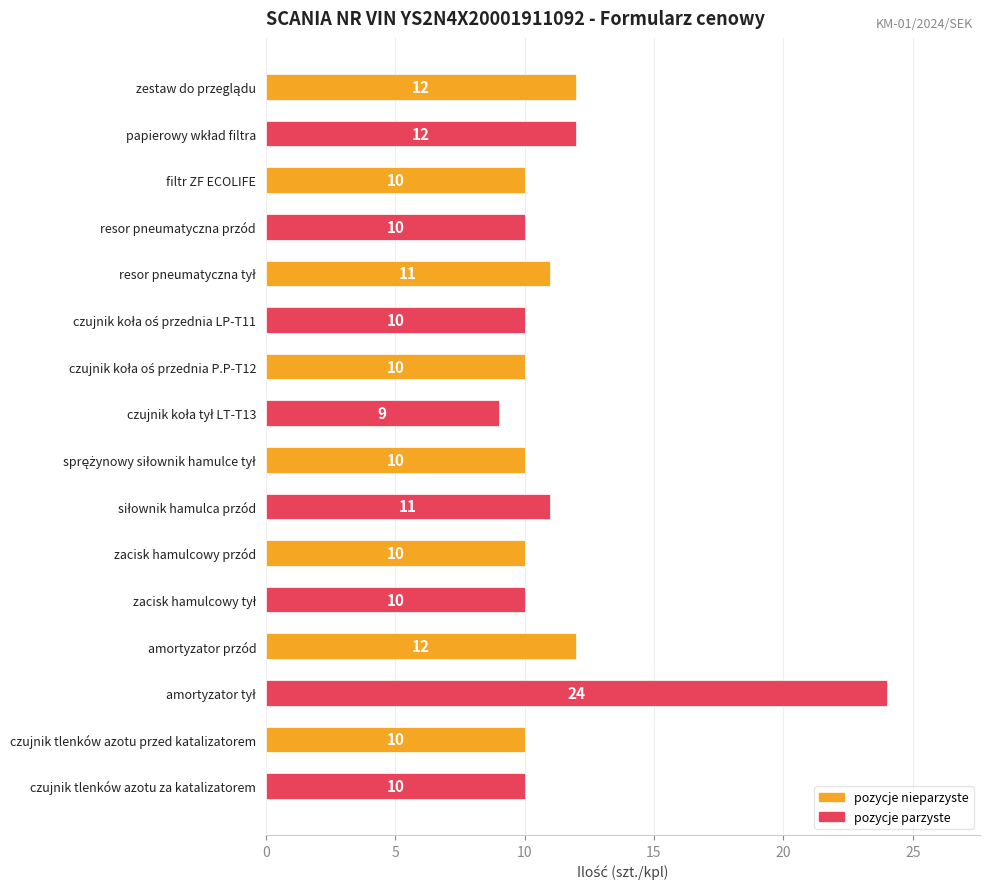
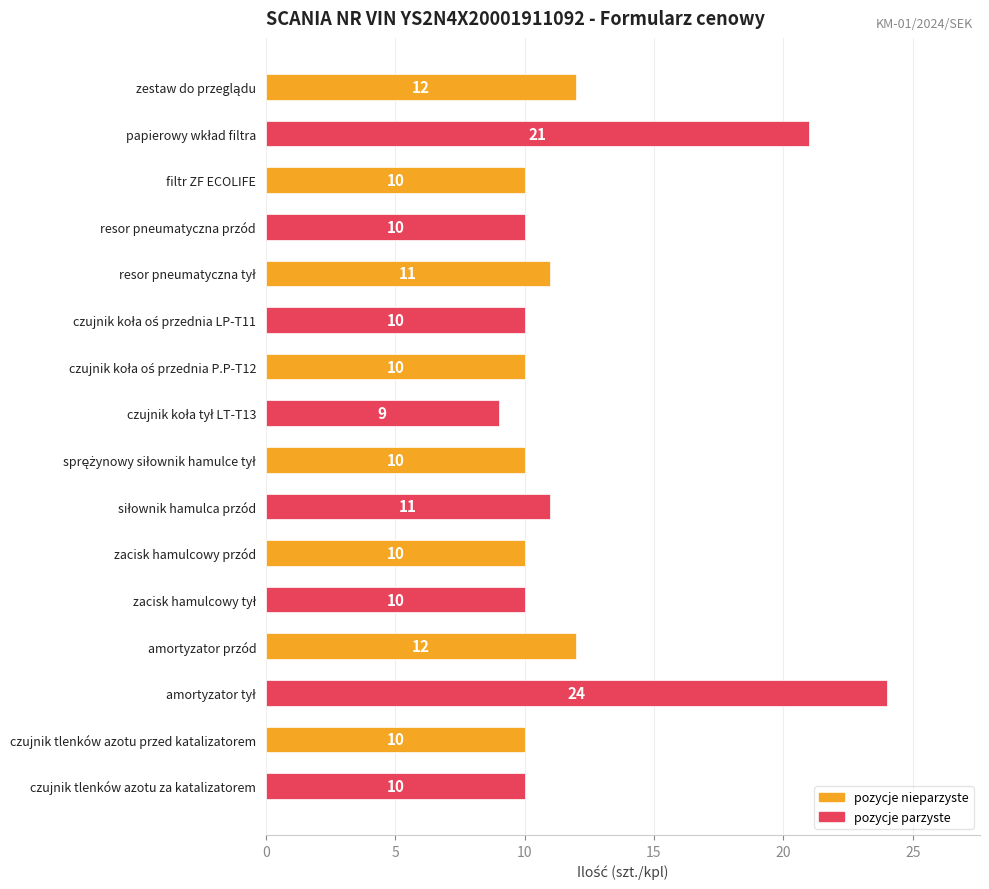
papierowy wkład filtra: 12 -> 21
